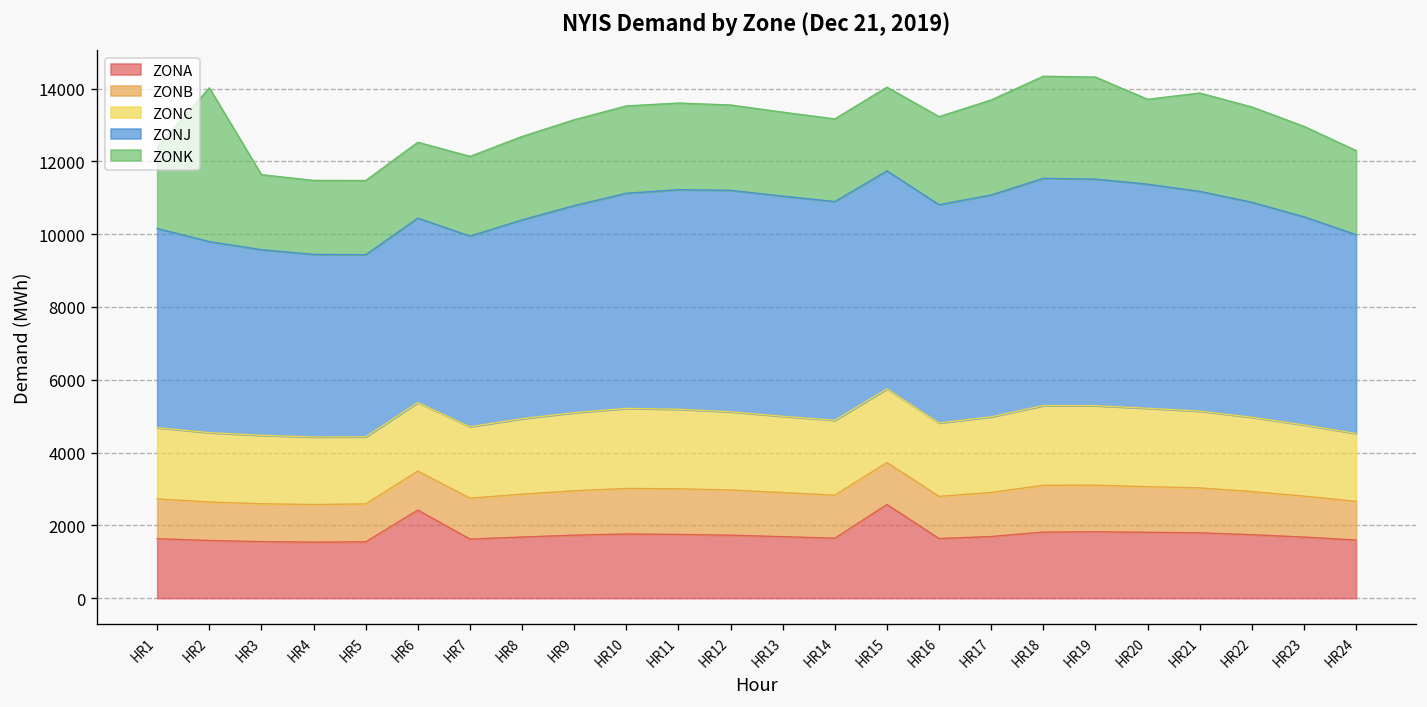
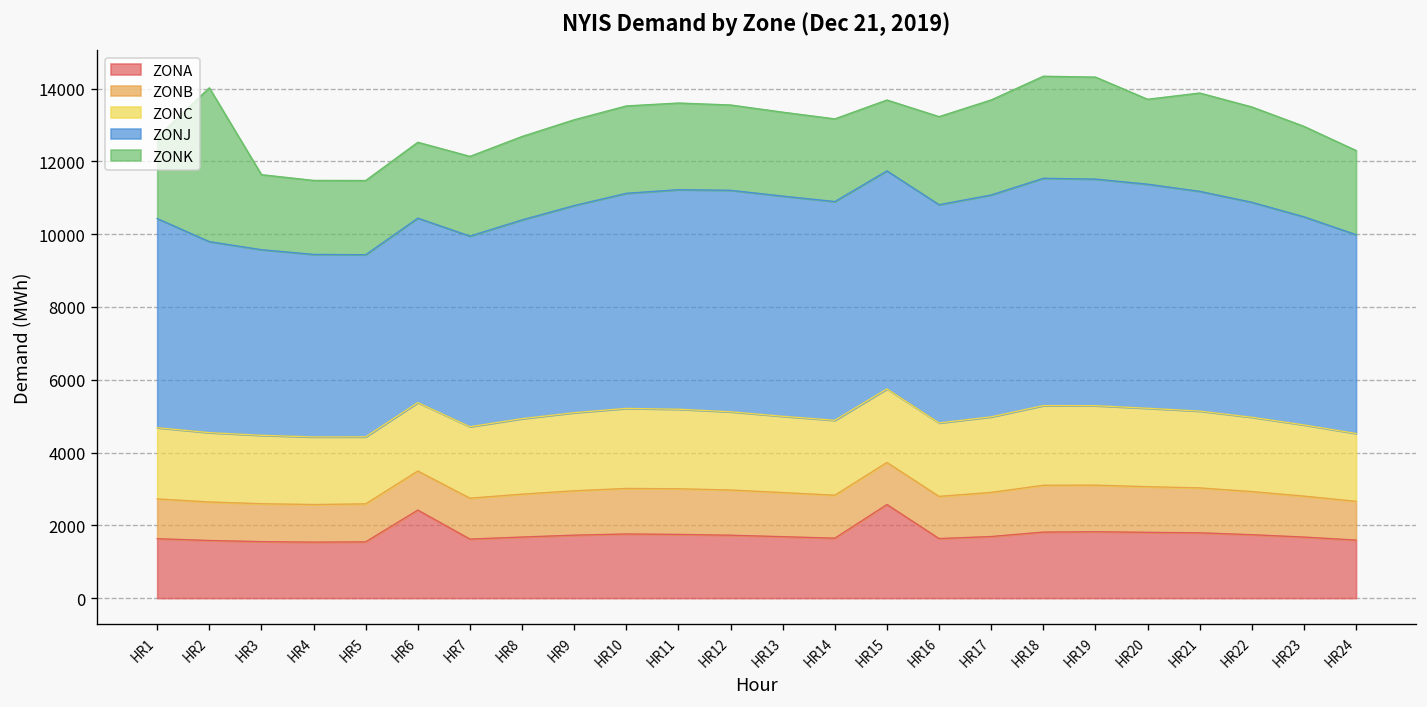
ZONJ, HR1: 5500 -> 5700
ZONK, HR15: 2300 -> 1900
